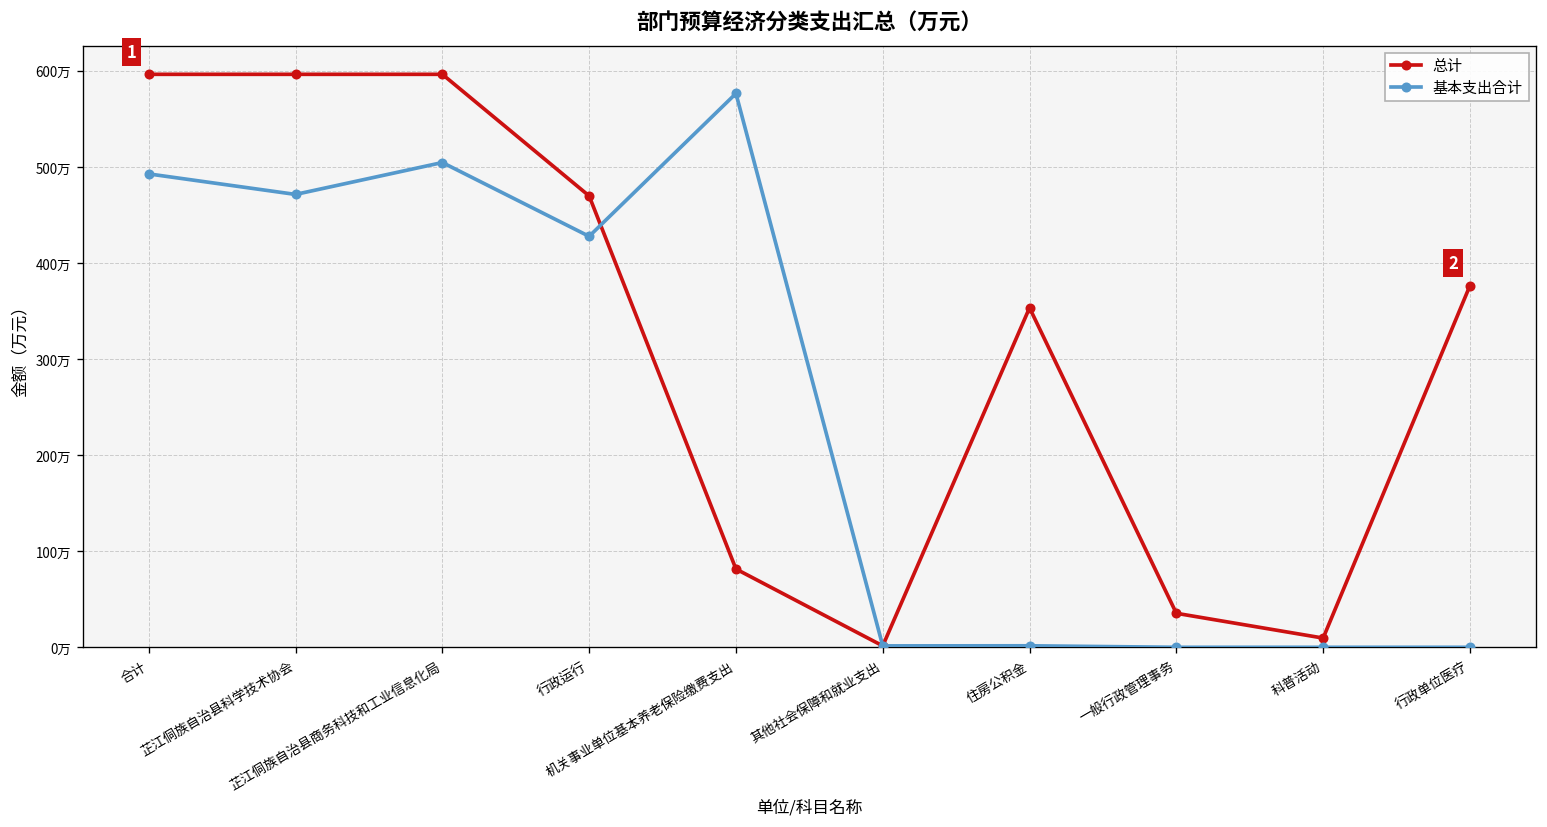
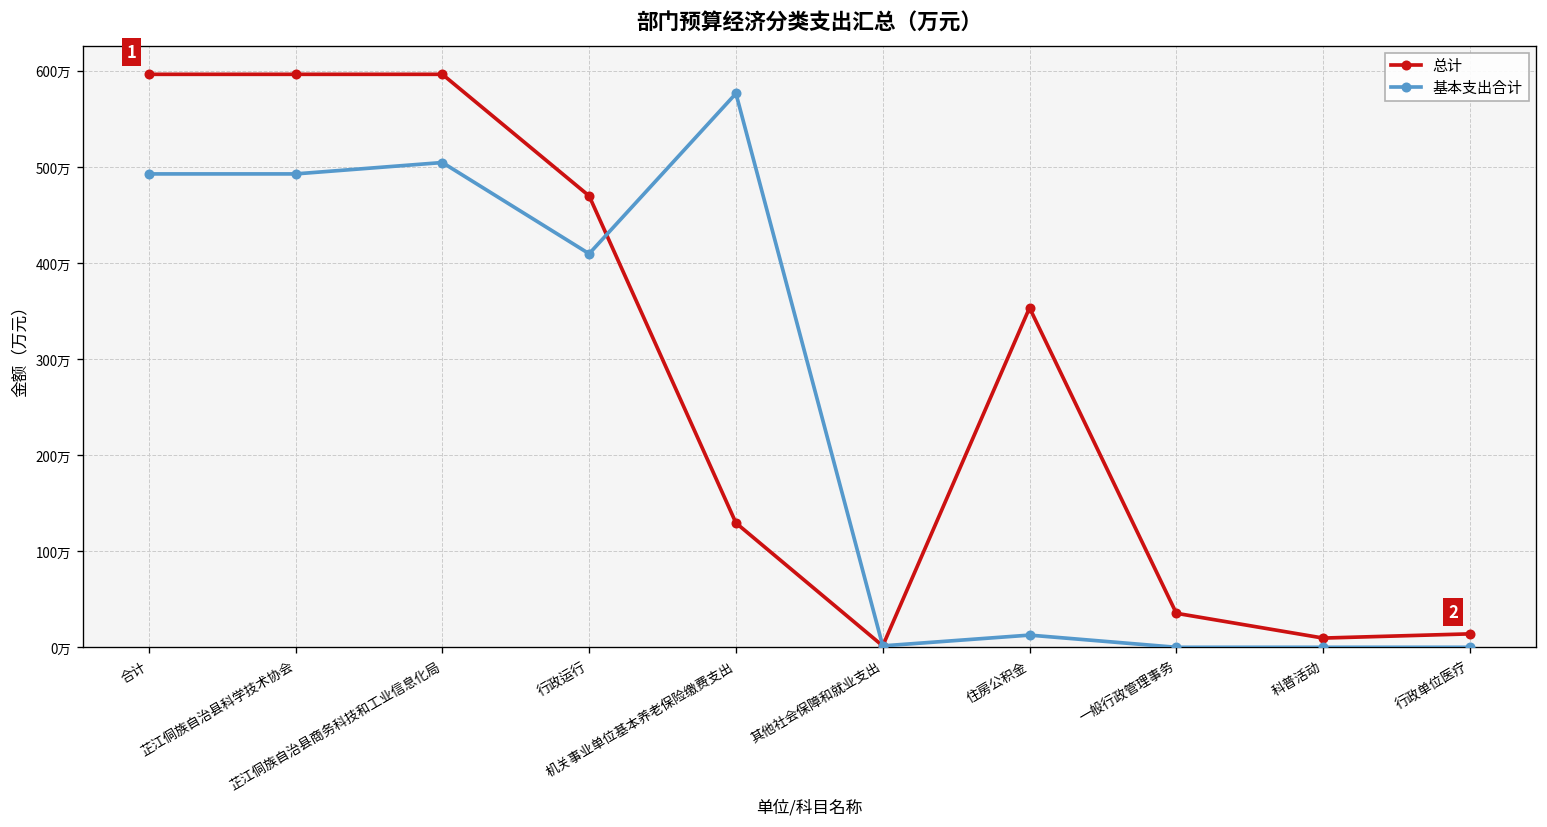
基本支出合计, 芷江侗族自治县科学技术协会: 470万 -> 490万
基本支出合计, 行政运行: 430万 -> 410万
总计, 机关事业单位基本养老保险缴费支出: 80万 -> 130万
基本支出合计, 住房公积金: 0万 -> 10万
总计, 行政单位医疗: 380万 -> 10万
